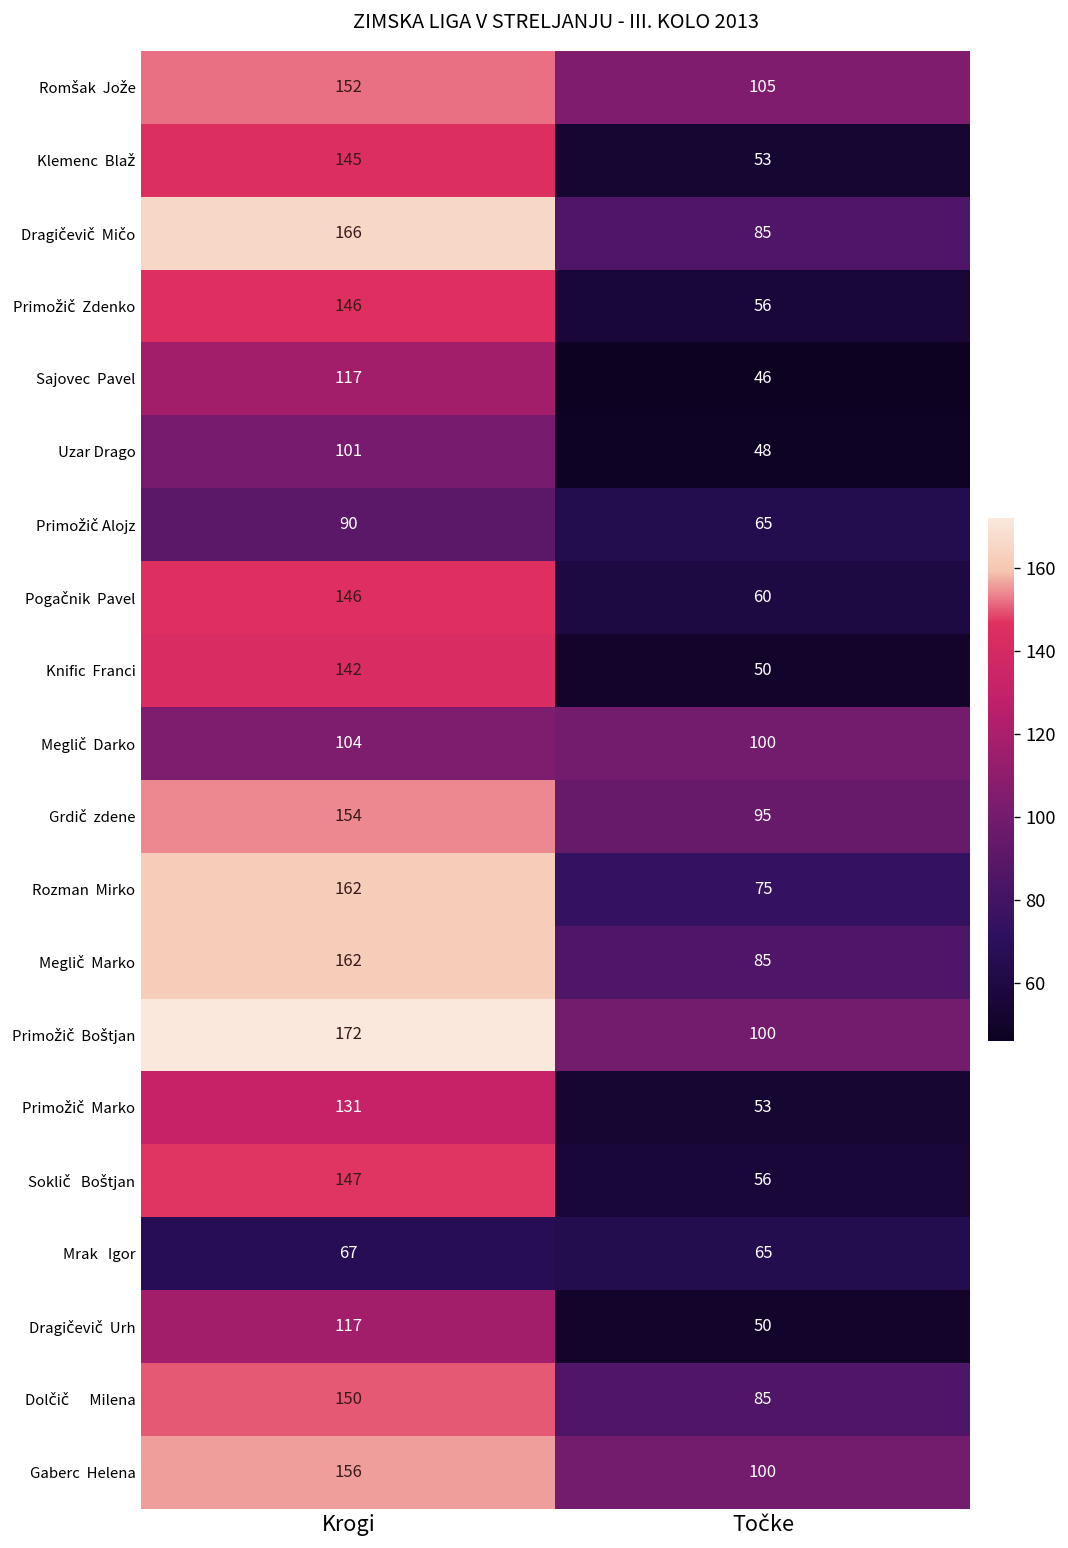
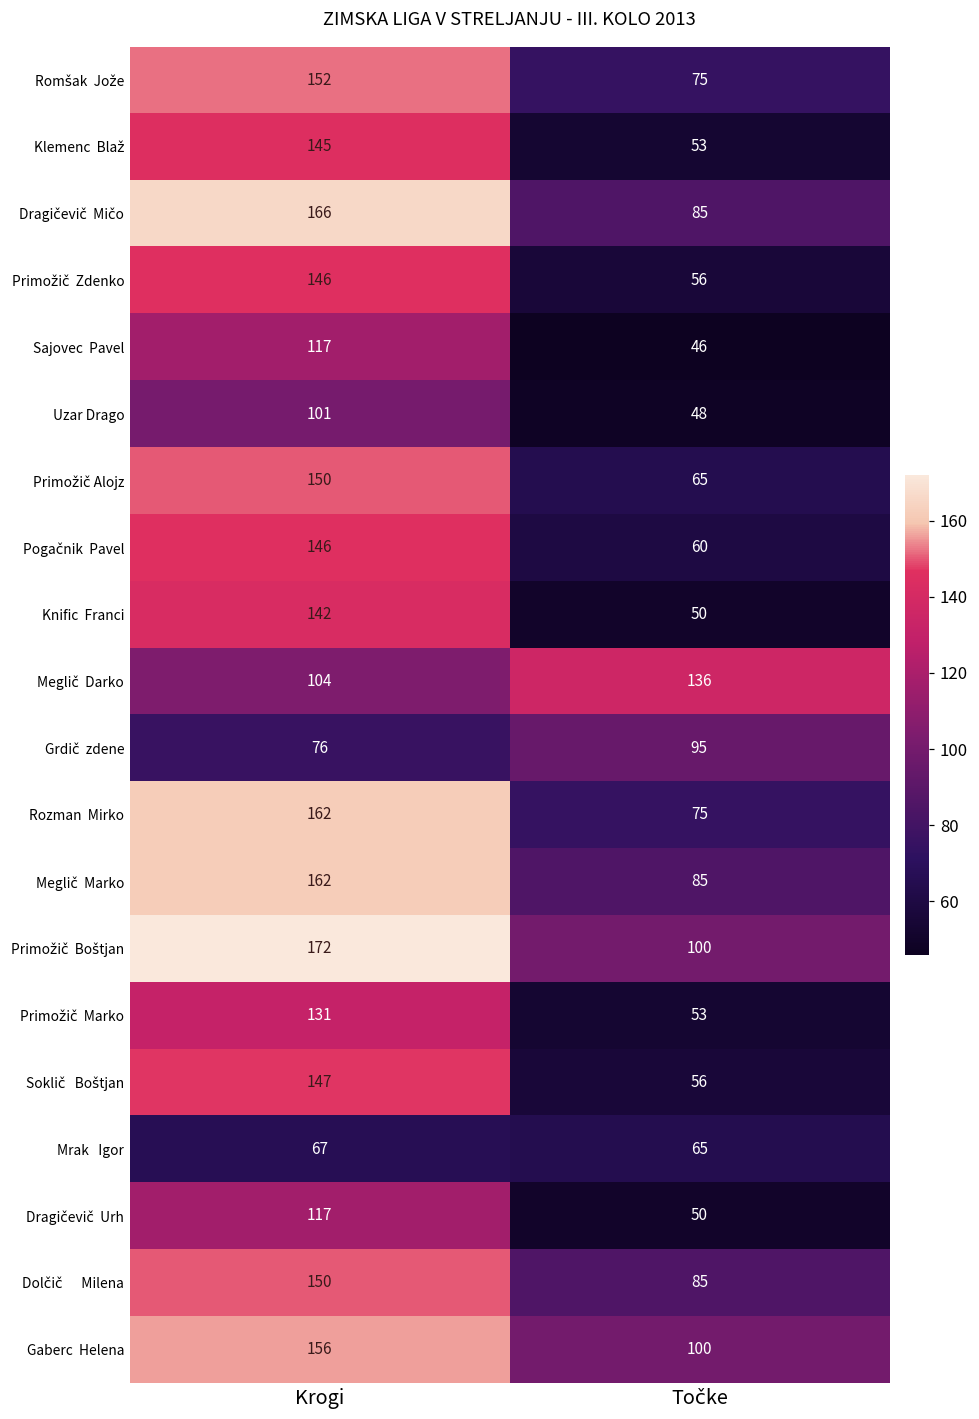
Romšak Jože, Točke: 105 -> 75
Primožič Alojz, Krogi: 90 -> 150
Meglič Darko, Točke: 100 -> 136
Grdič zdene, Krogi: 154 -> 76
